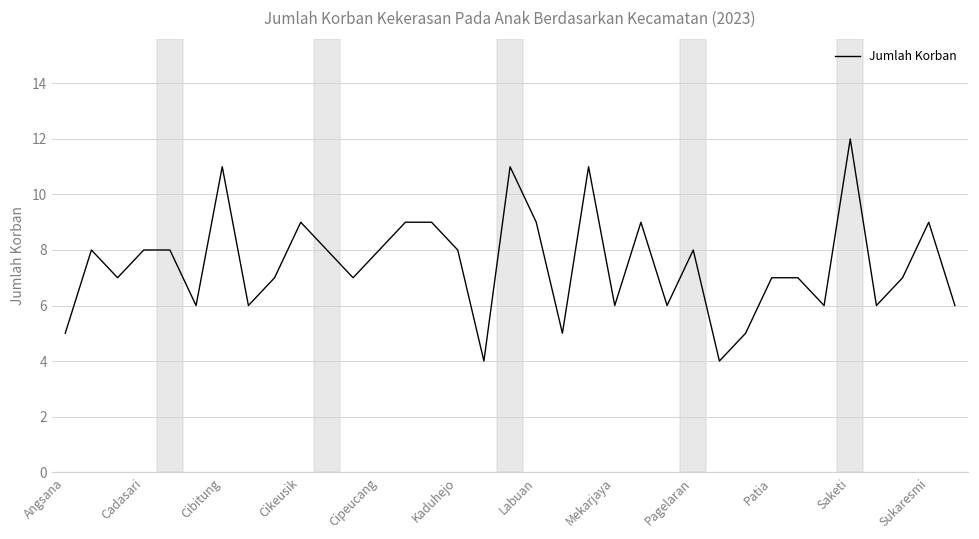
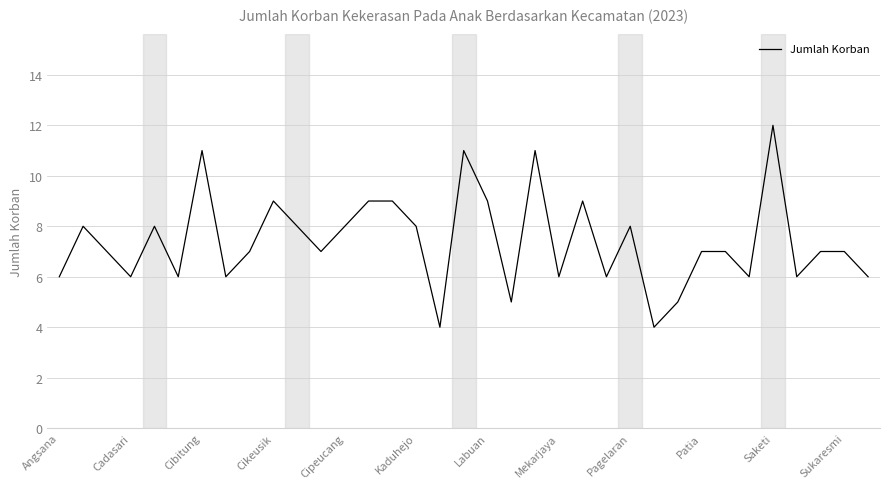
Angsana: 5 -> 6
Cadasari: 8 -> 6
Sukaresmi: 9 -> 7
